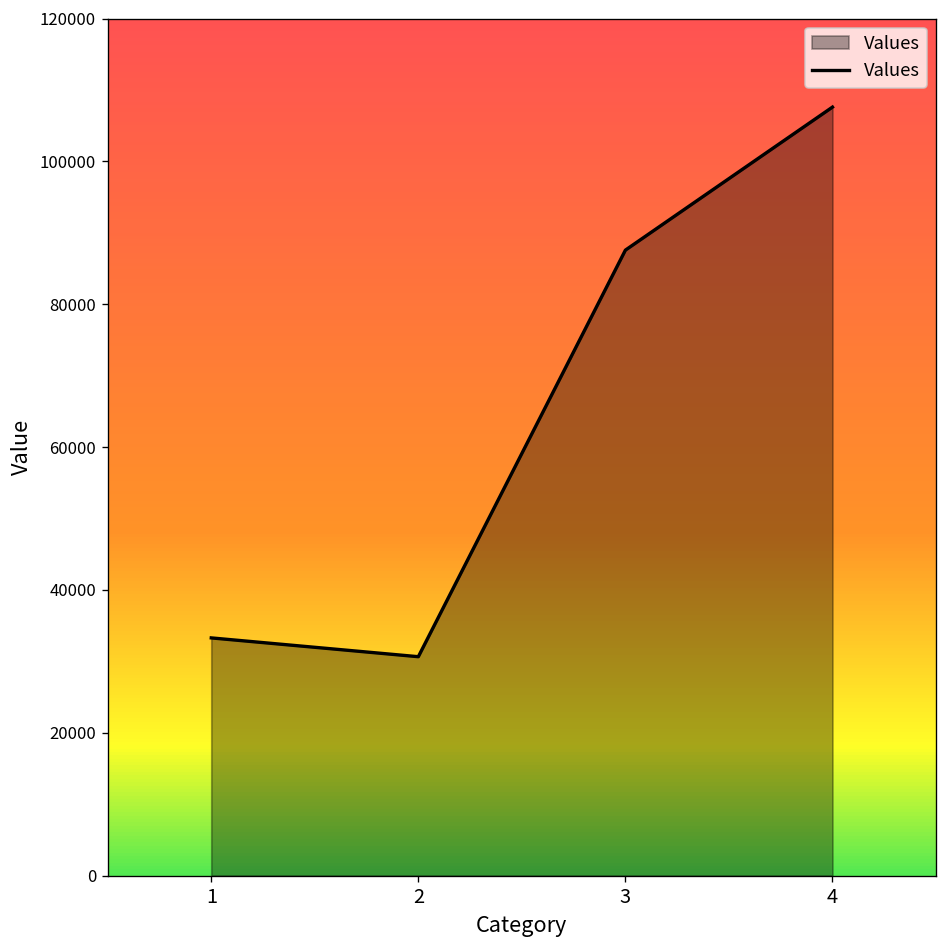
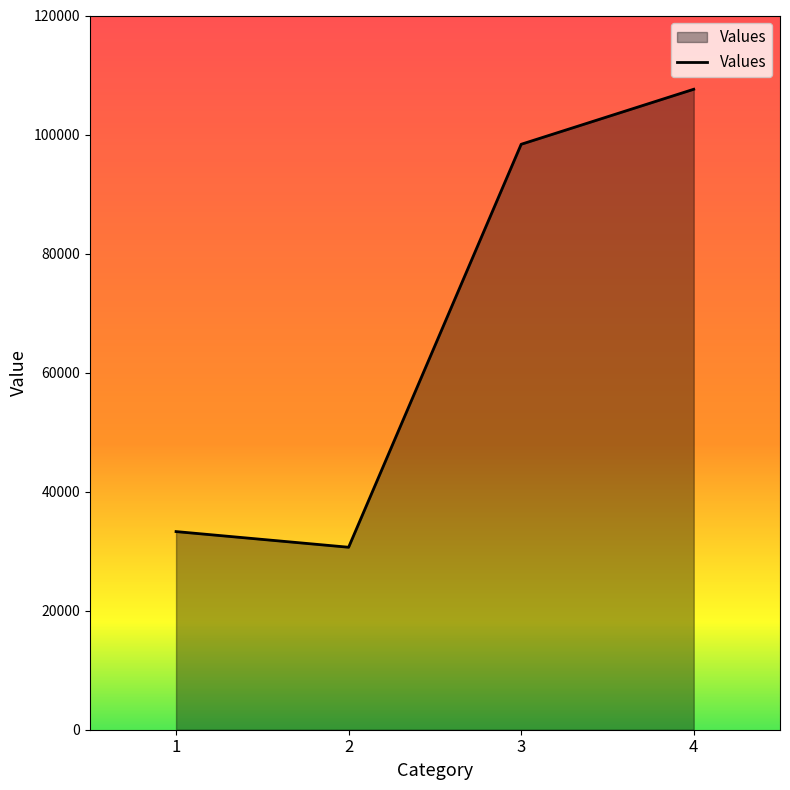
3: 88000 -> 98000
